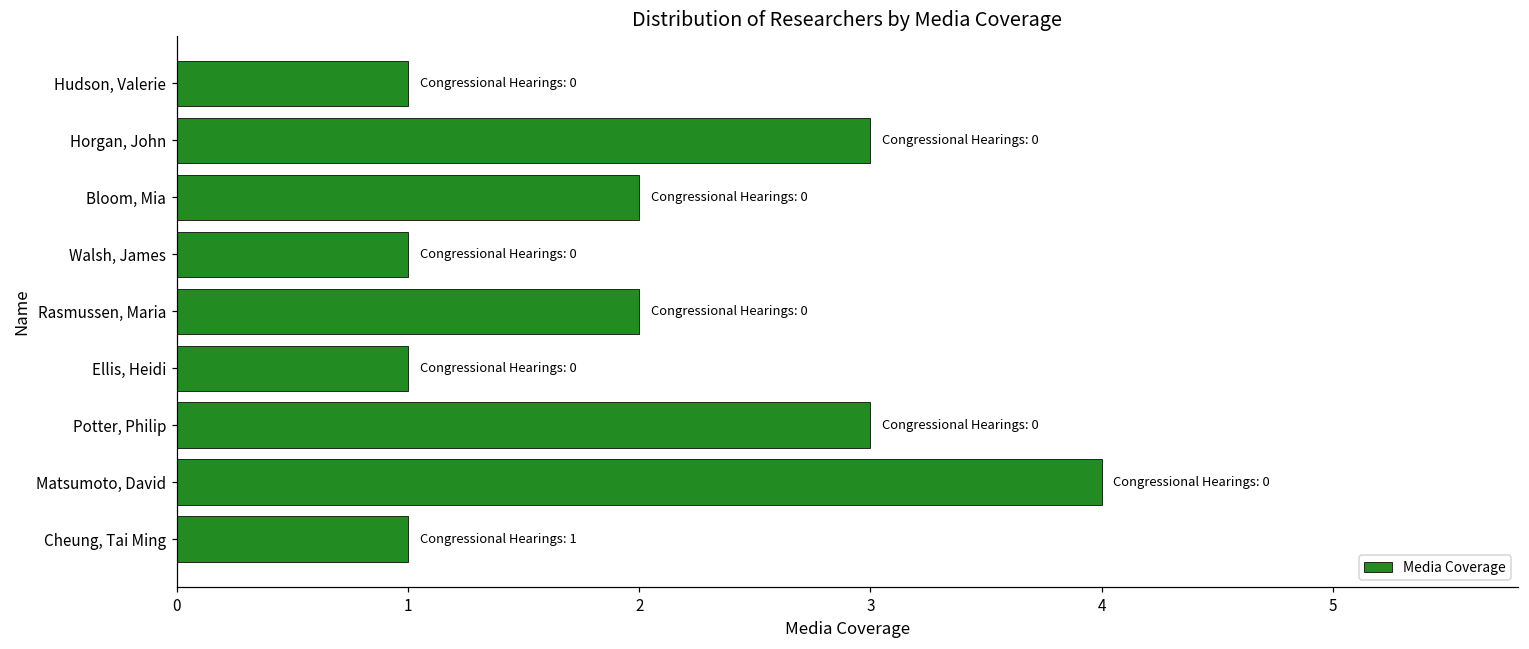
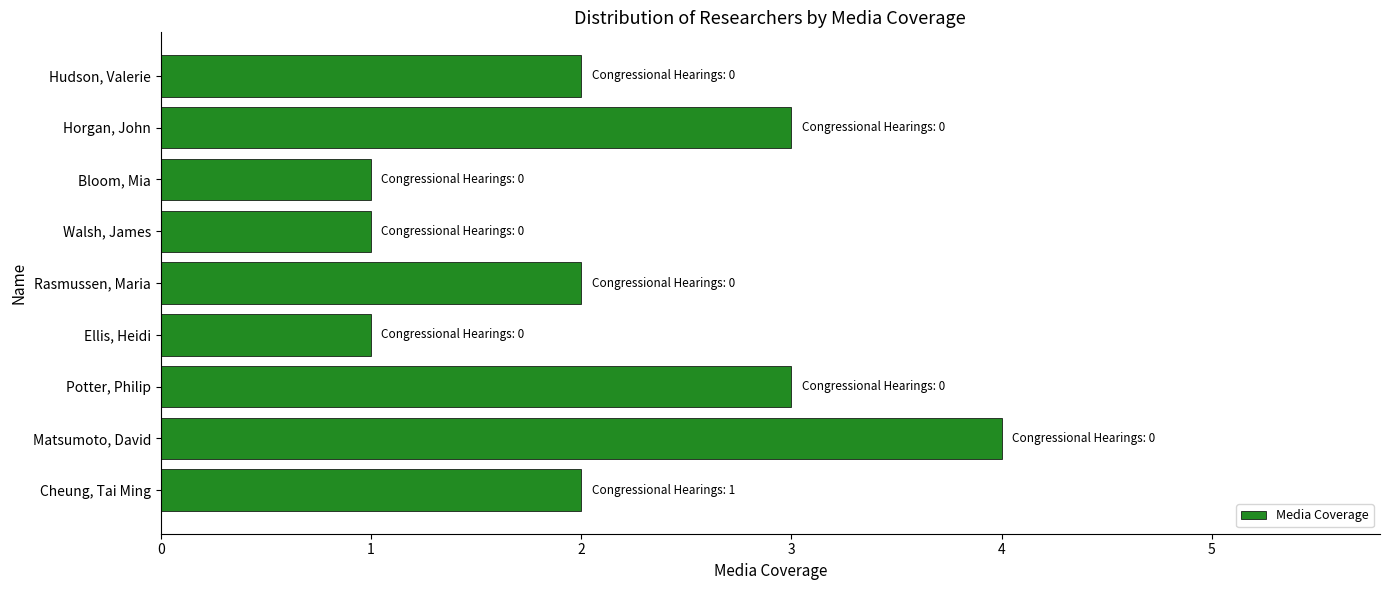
Hudson, Valerie: 1 -> 2
Bloom, Mia: 2 -> 1
Cheung, Tai Ming: 1 -> 2
